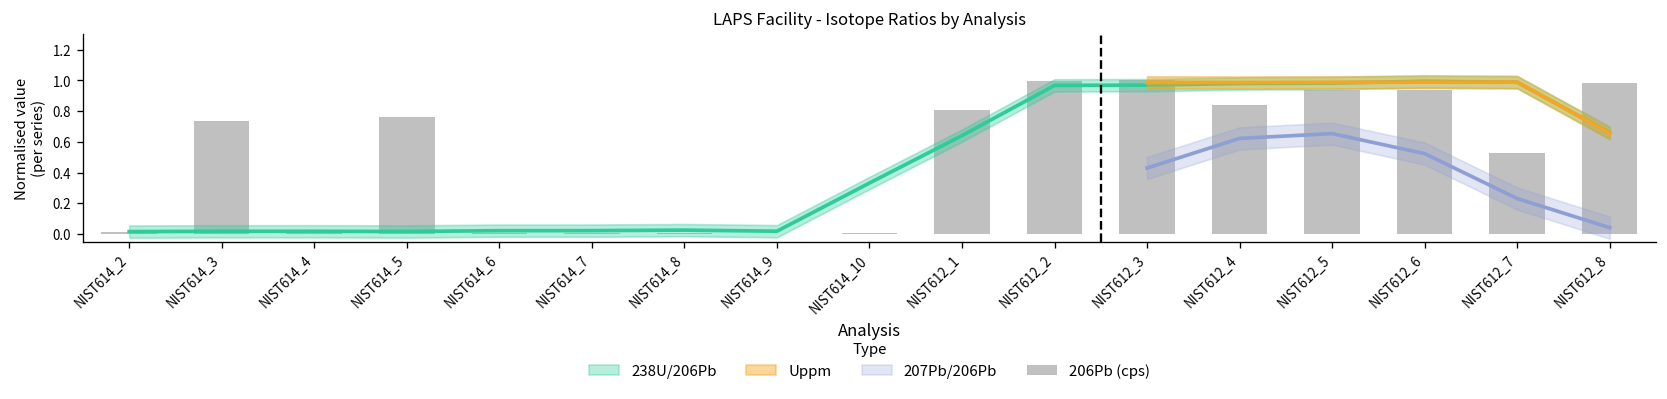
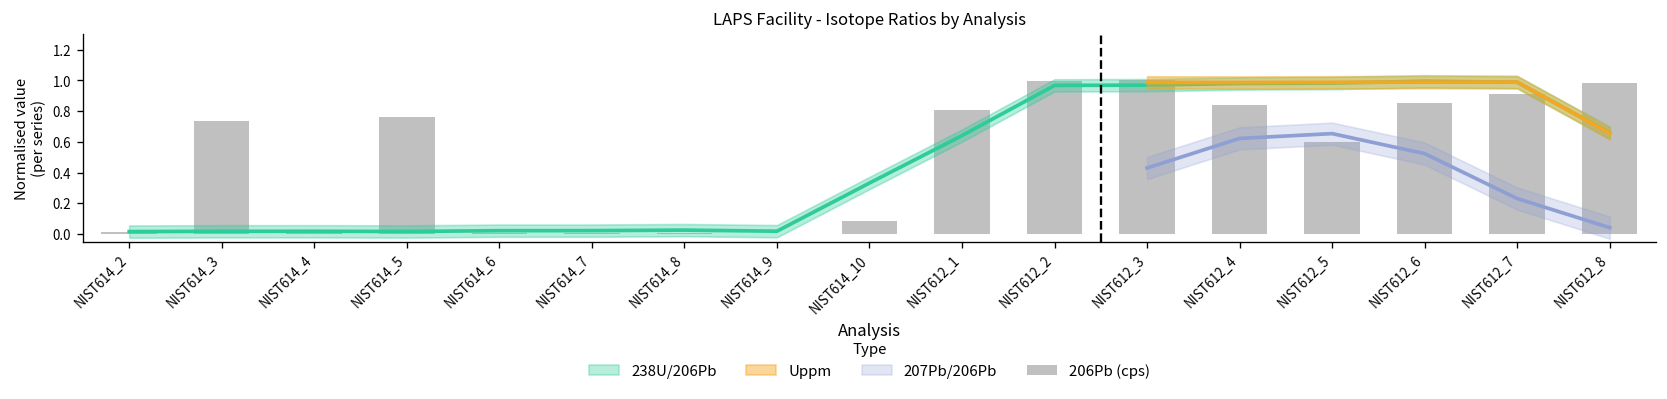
206Pb (cps), NIST614_10: 0.01 -> 0.09
206Pb (cps), NIST612_5: 0.94 -> 0.60
206Pb (cps), NIST612_6: 0.94 -> 0.85
206Pb (cps), NIST612_7: 0.53 -> 0.91
